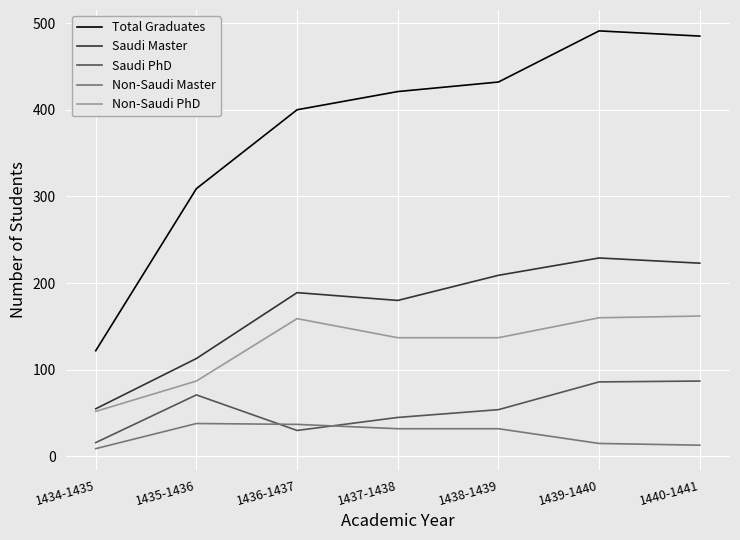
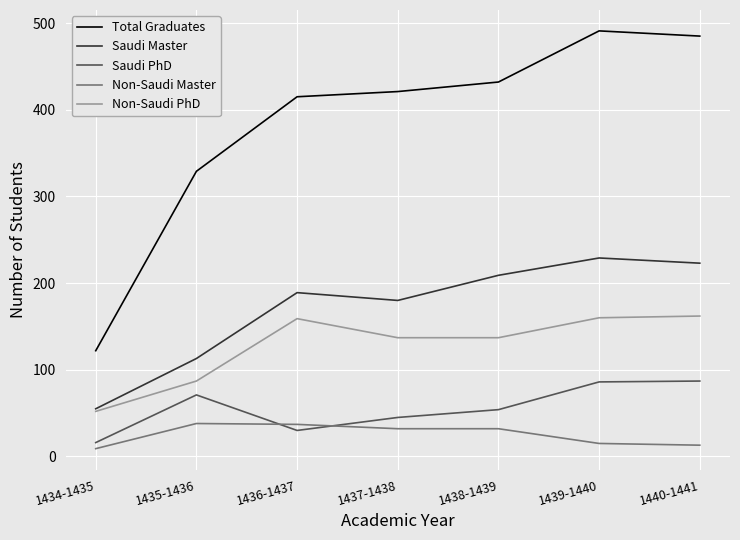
Total Graduates, 1435-1436: 310 -> 330
Total Graduates, 1436-1437: 400 -> 420
